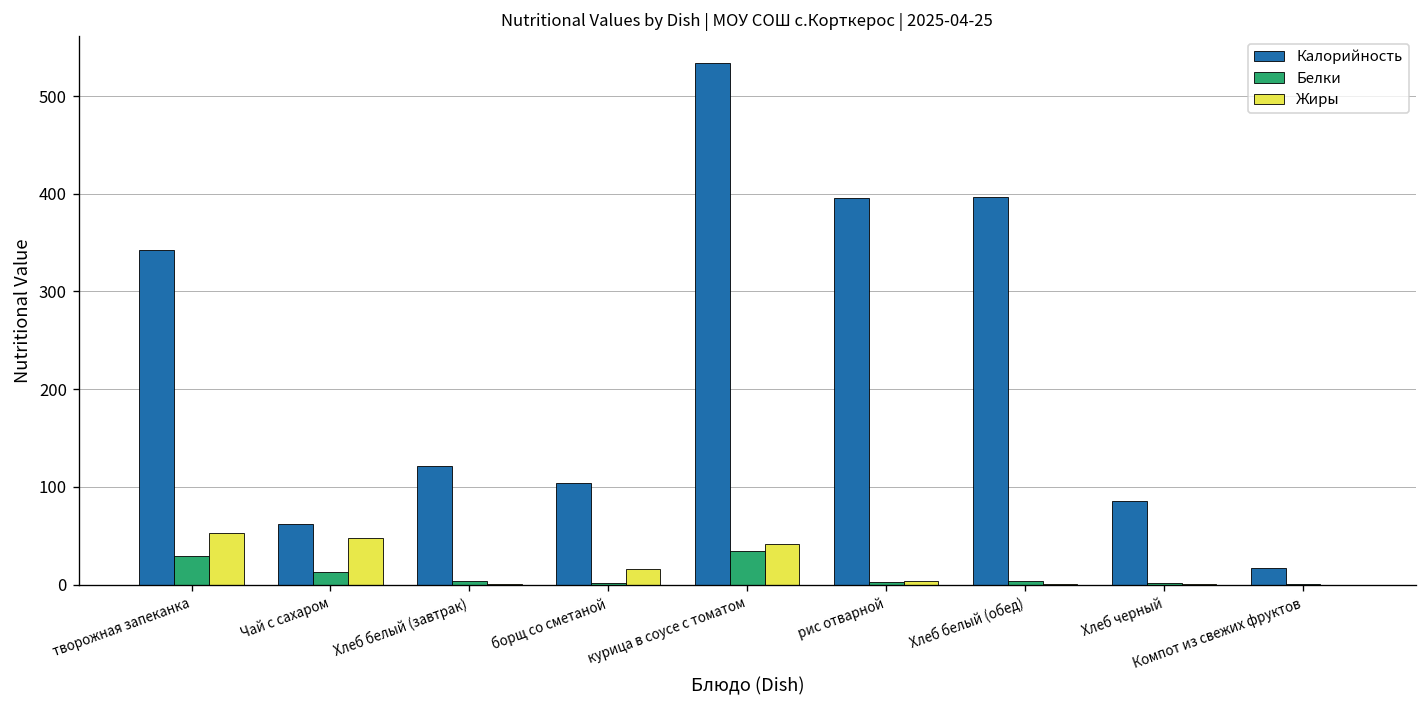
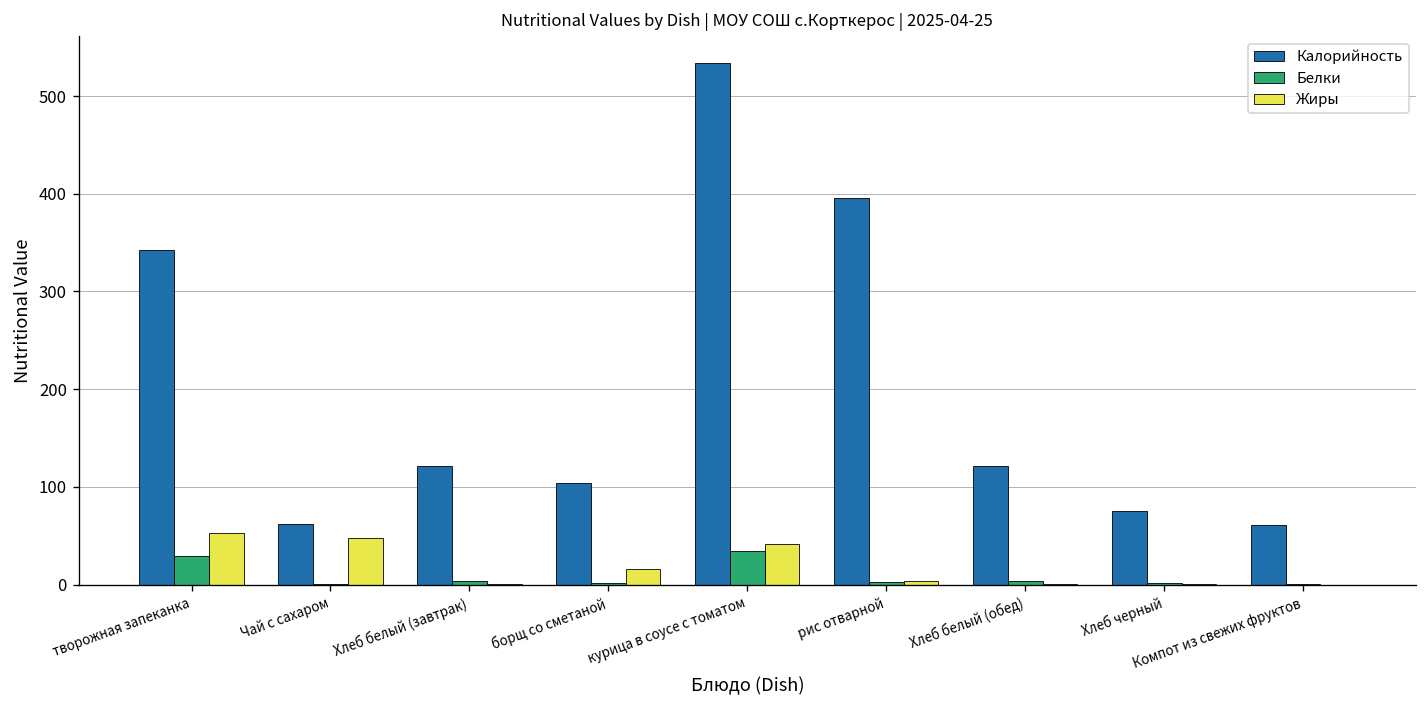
Белки, Чай с сахаром: 10 -> 0
Калорийность, Хлеб белый (обед): 400 -> 120
Калорийность, Хлеб черный: 90 -> 80
Калорийность, Компот из свежих фруктов: 20 -> 60
